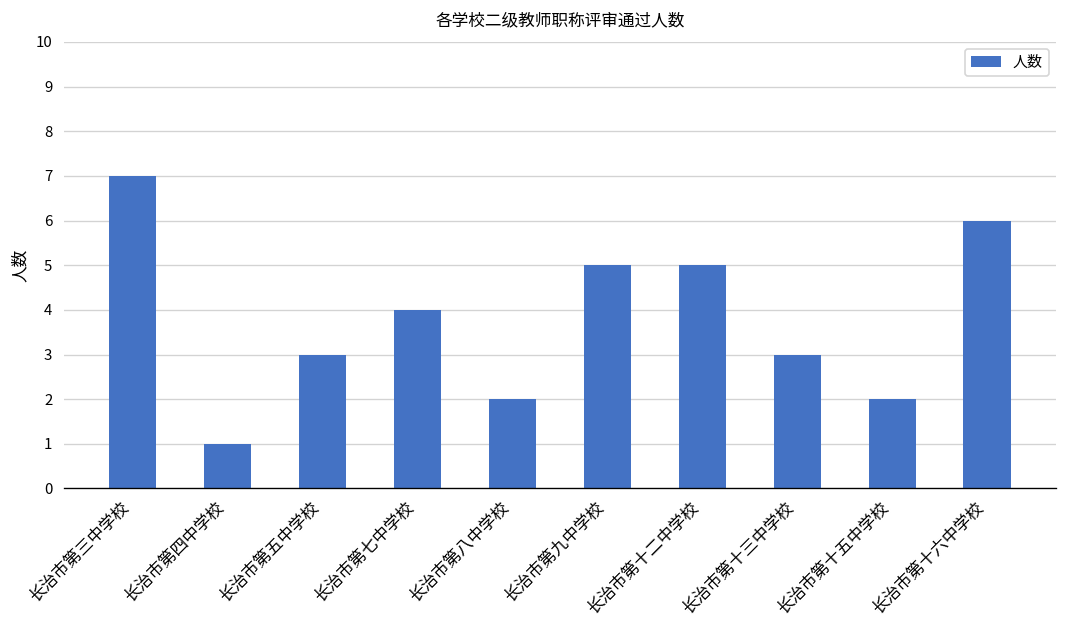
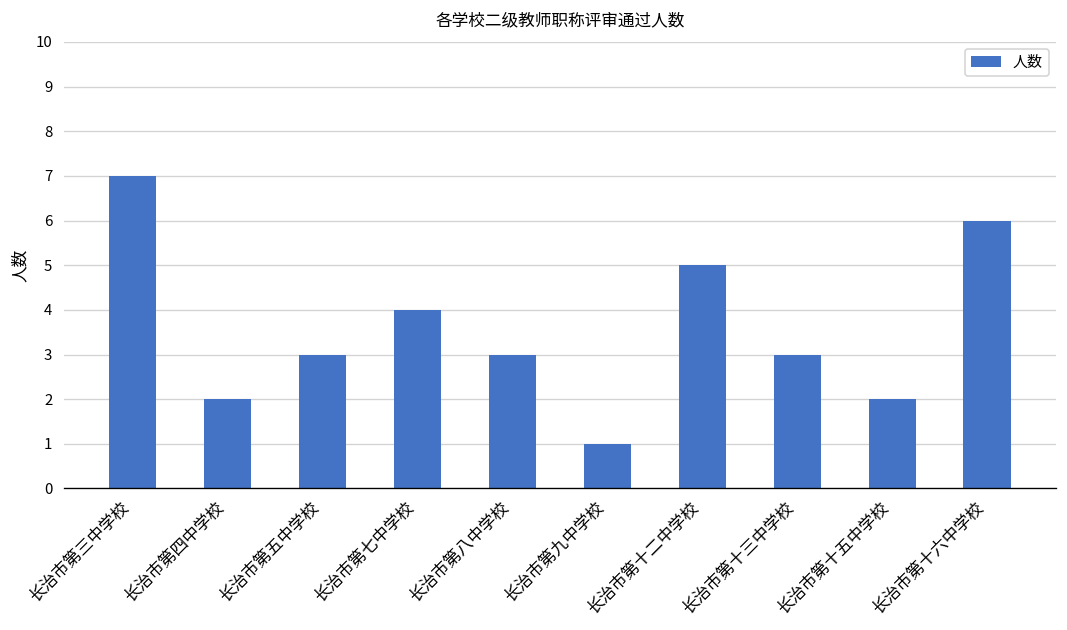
长治市第四中学校: 1 -> 2
长治市第八中学校: 2 -> 3
长治市第九中学校: 5 -> 1
